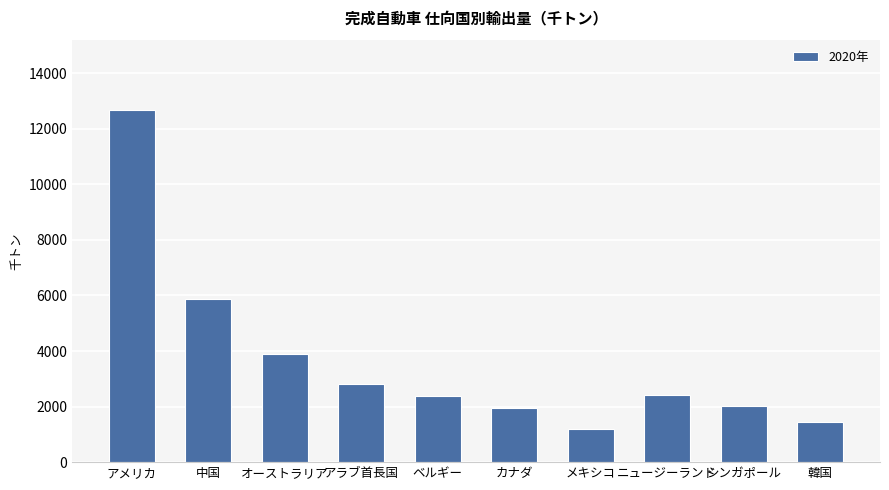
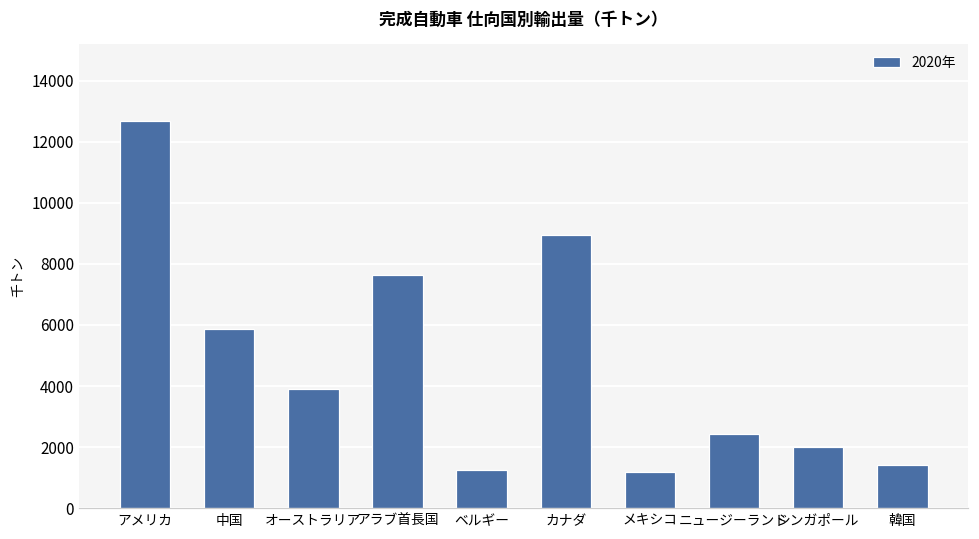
アラブ首長国: 2800 -> 7600
ベルギー: 2400 -> 1200
カナダ: 2000 -> 8900
